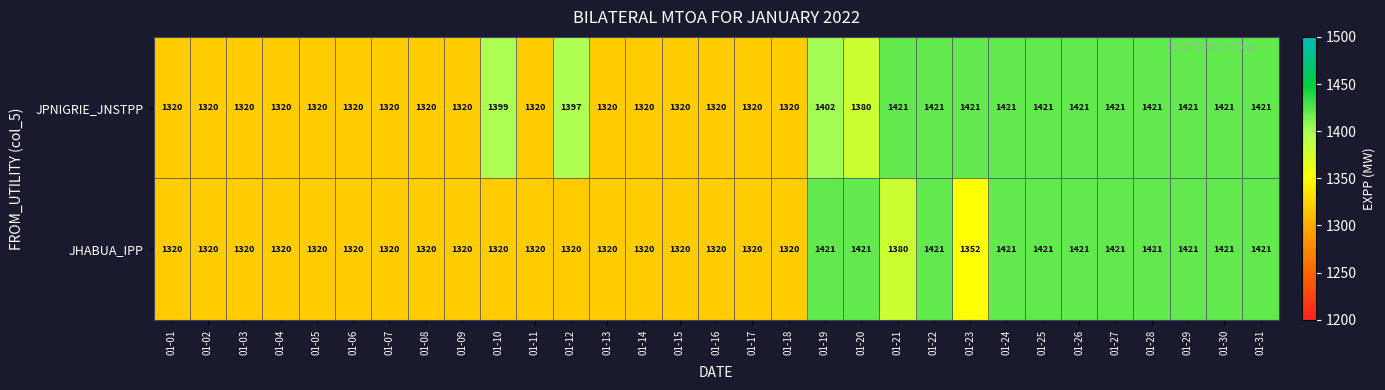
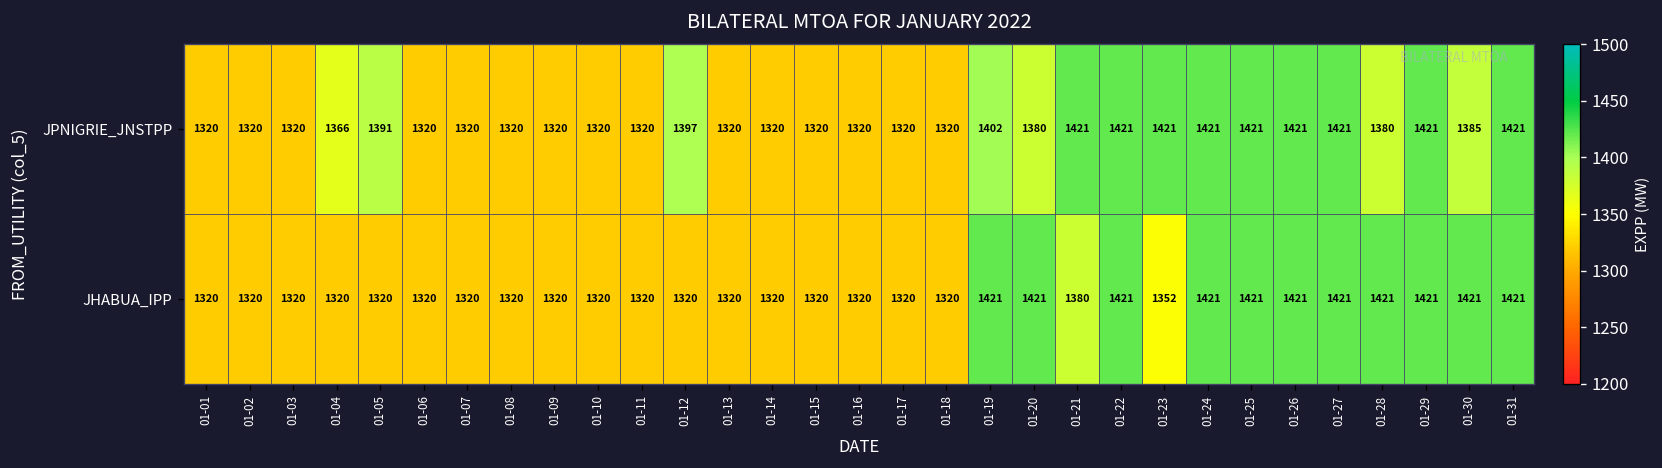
JPNIGRIE_JNSTPP, 01-04: 1320 -> 1366
JPNIGRIE_JNSTPP, 01-05: 1320 -> 1391
JPNIGRIE_JNSTPP, 01-10: 1399 -> 1320
JPNIGRIE_JNSTPP, 01-28: 1421 -> 1380
JPNIGRIE_JNSTPP, 01-30: 1421 -> 1385
